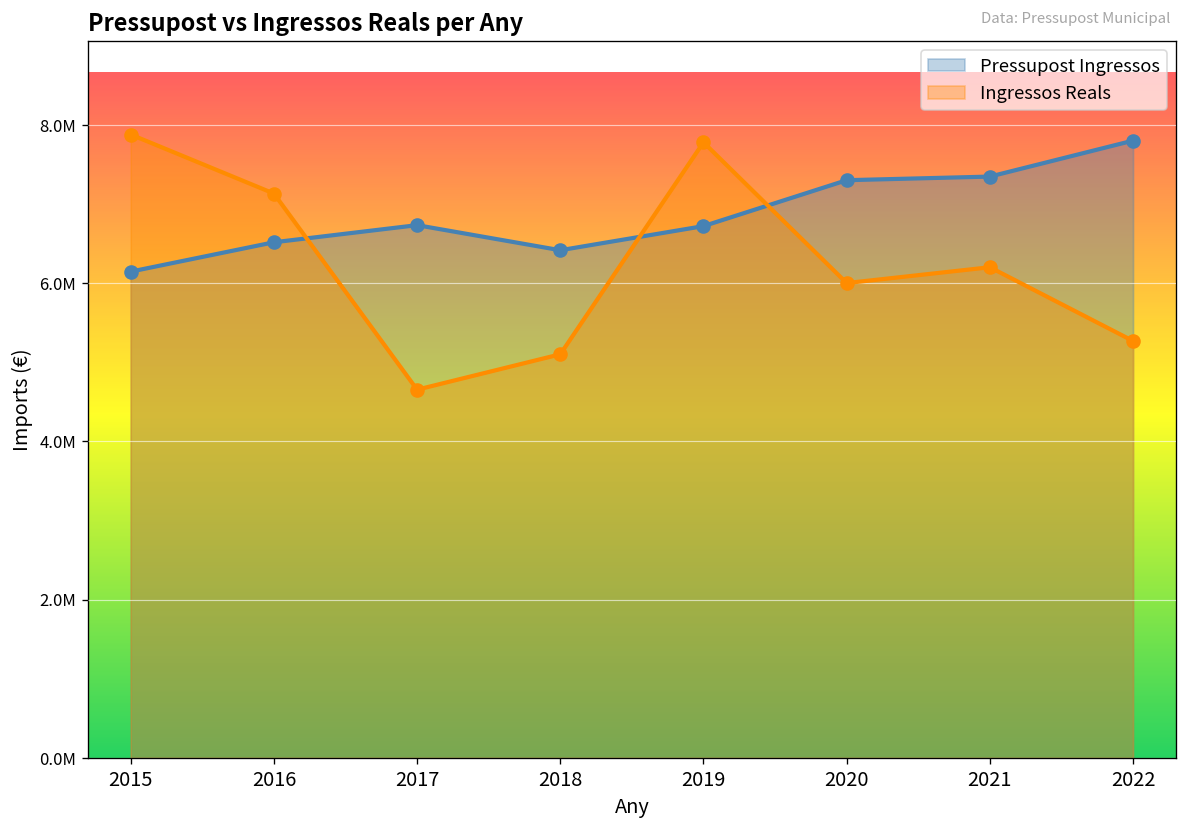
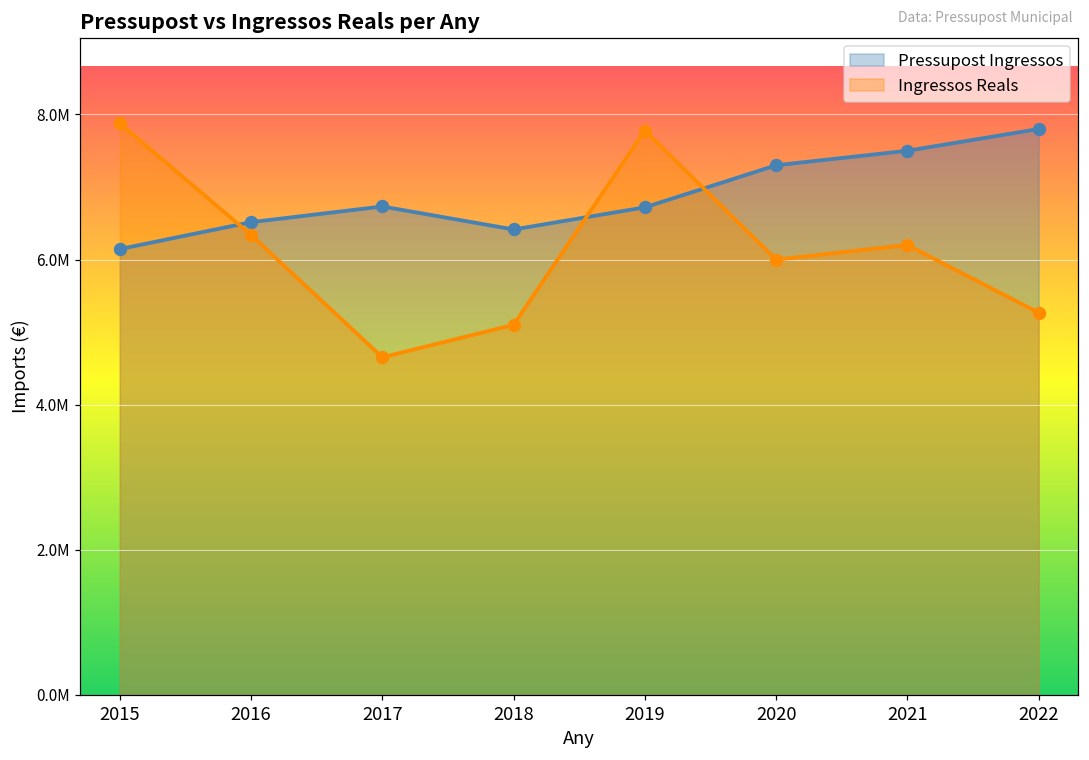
Ingressos Reals, 2016: 7100000 -> 6300000
Pressupost Ingressos, 2021: 7300000 -> 7500000
